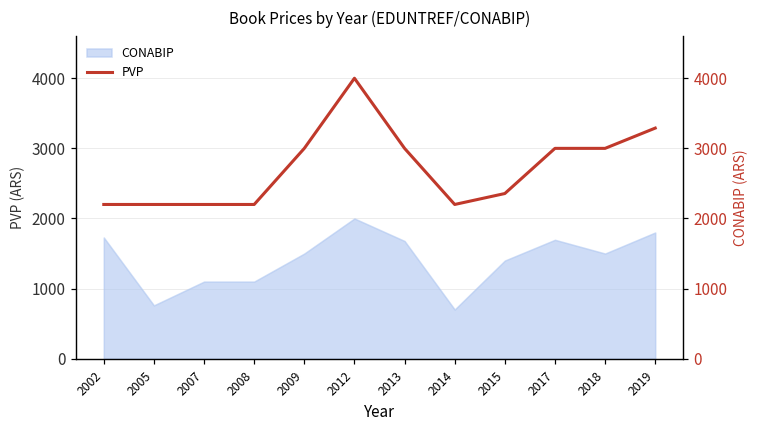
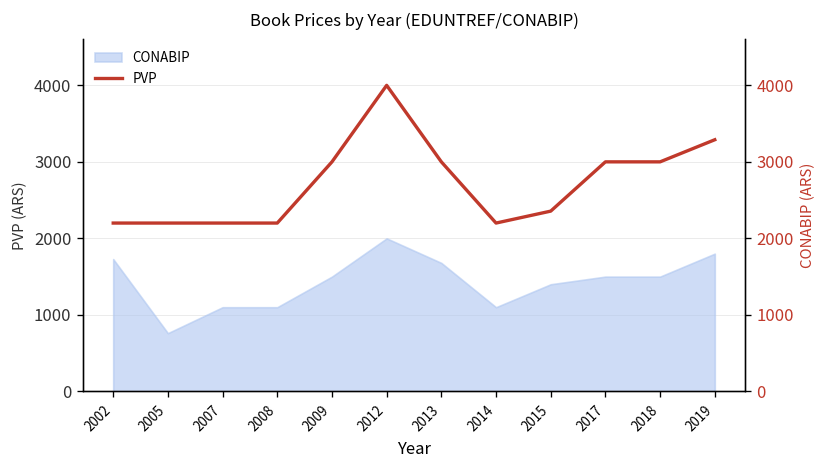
CONABIP, 2014: 700 -> 1100
CONABIP, 2017: 1700 -> 1500
